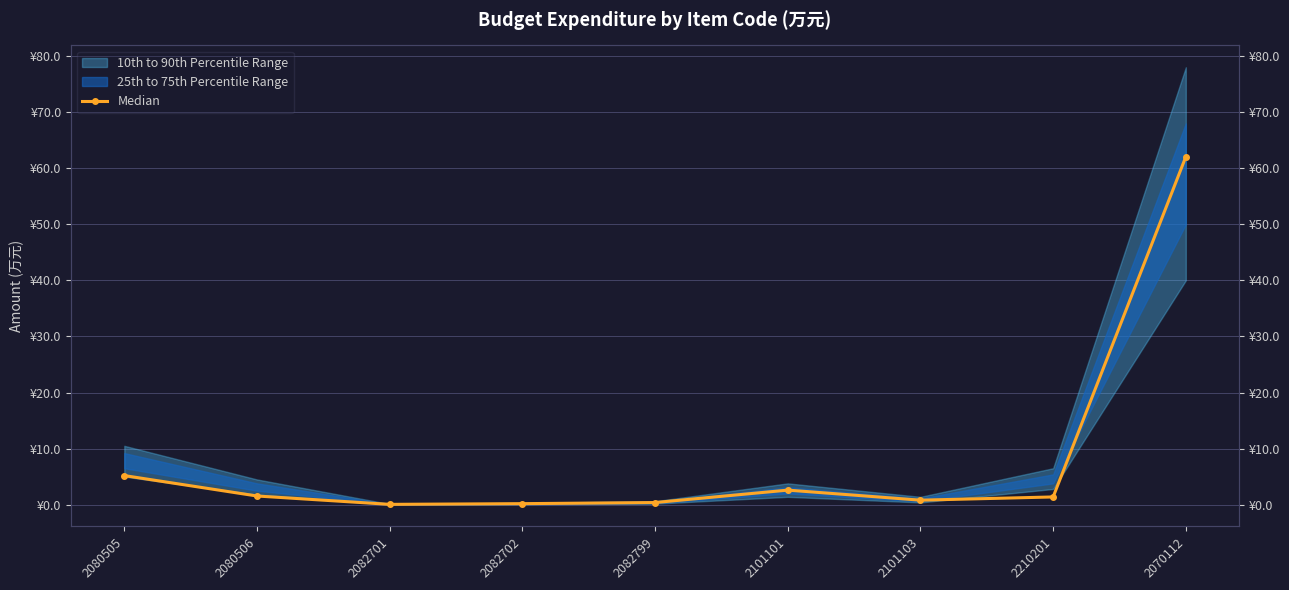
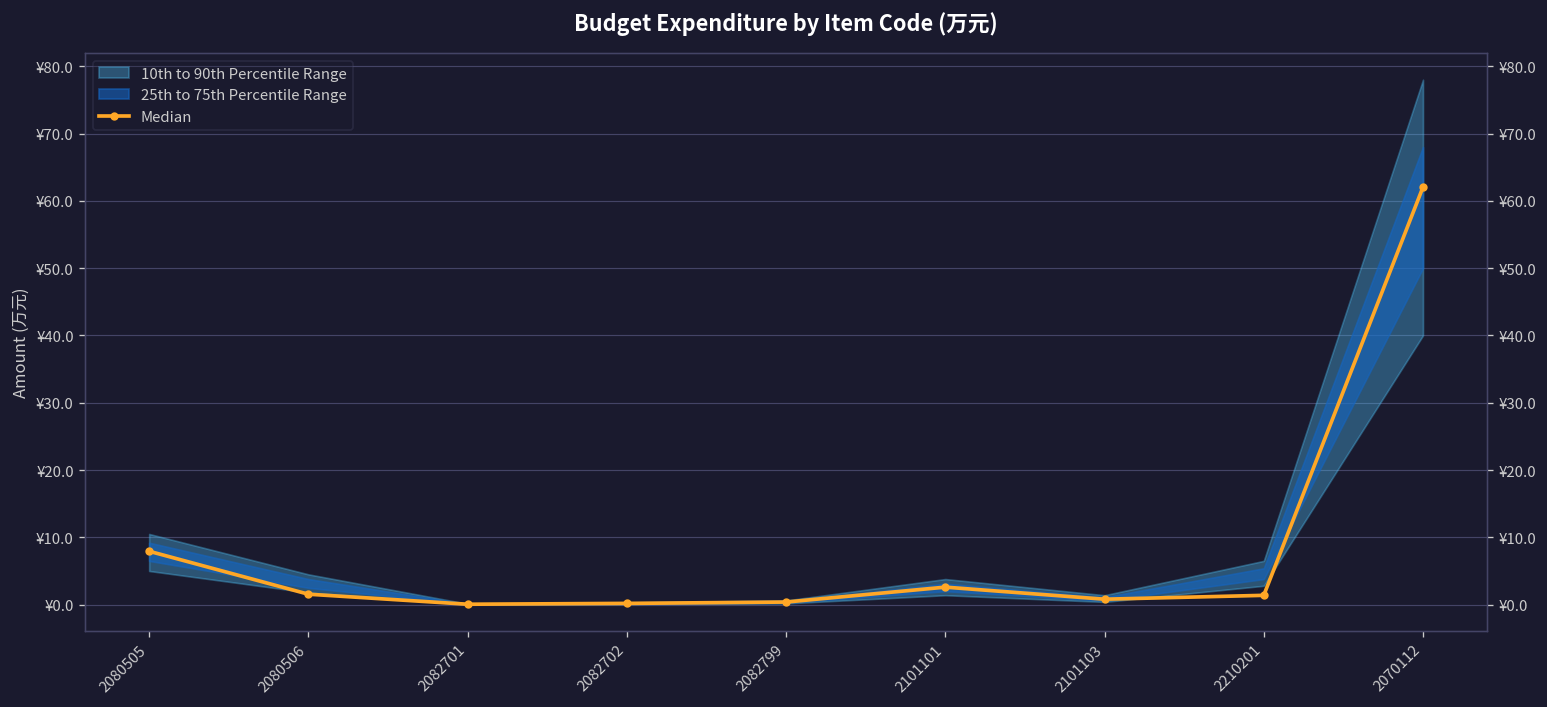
Median, 2080505: ¥5 -> ¥8
